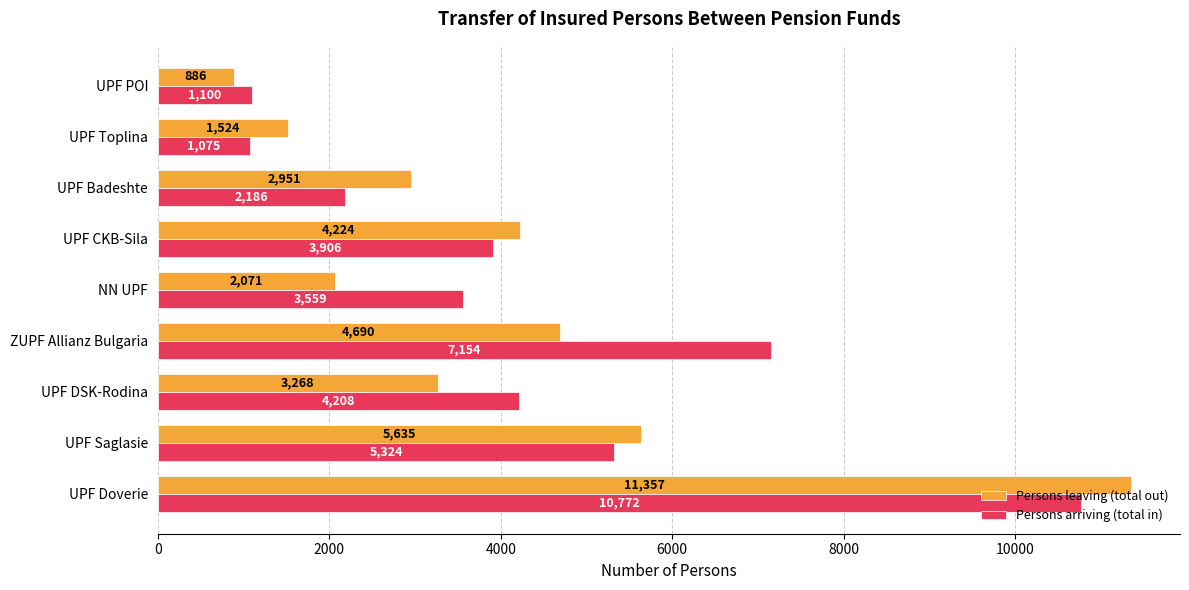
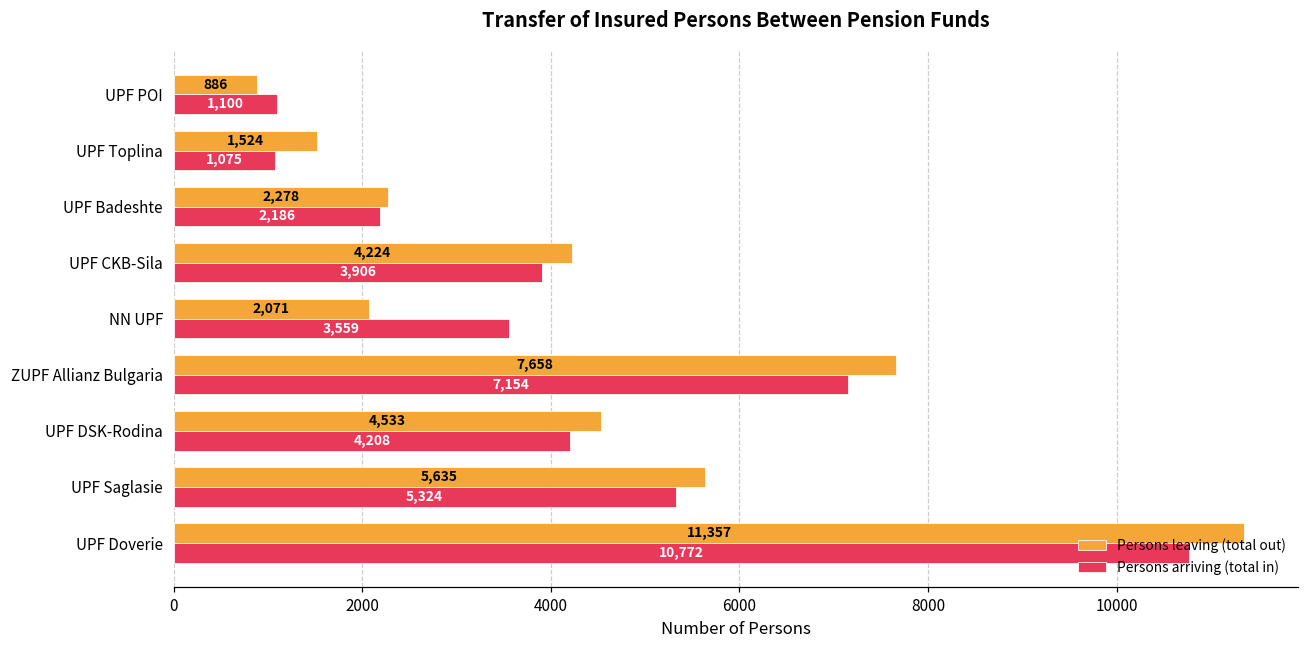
Persons leaving (total out), UPF Badeshte: 2,951 -> 2,278
Persons leaving (total out), ZUPF Allianz Bulgaria: 4,690 -> 7,658
Persons leaving (total out), UPF DSK-Rodina: 3,268 -> 4,533
